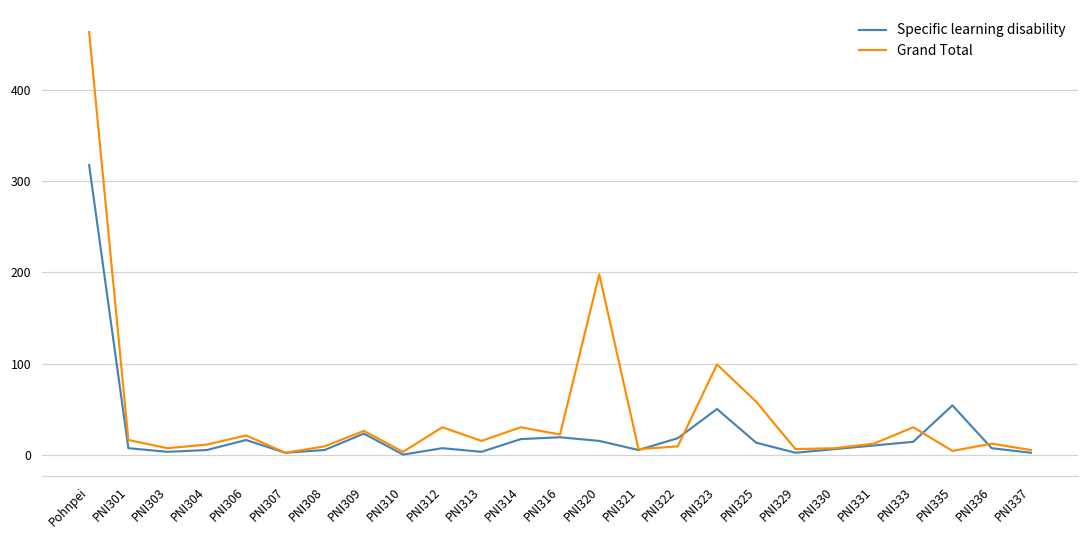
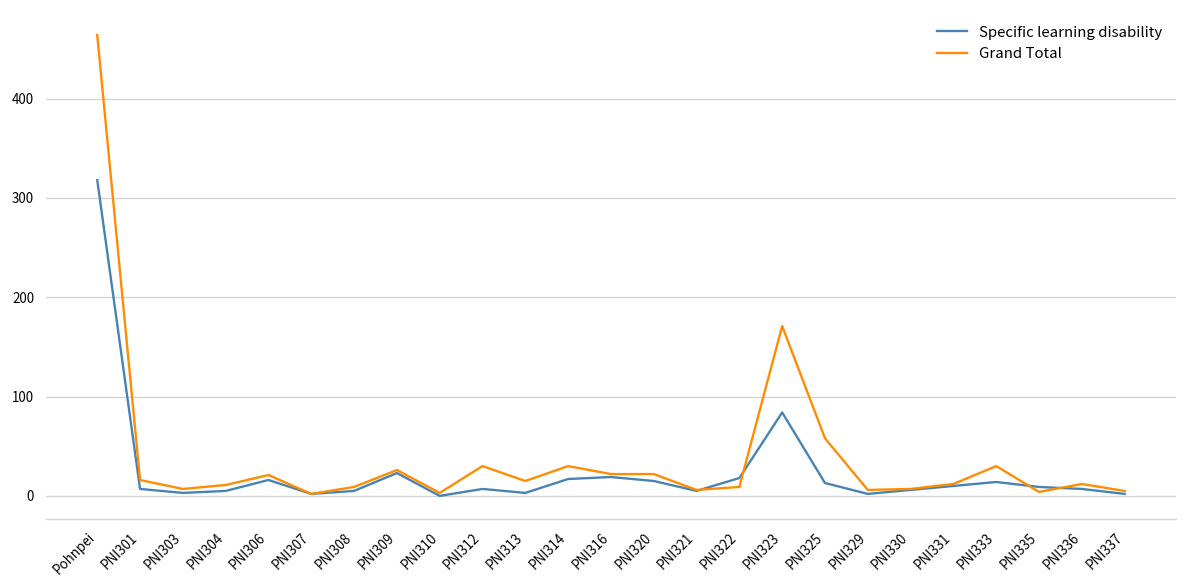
Grand Total, PNI320: 200 -> 20
Specific learning disability, PNI323: 50 -> 80
Grand Total, PNI323: 100 -> 170
Specific learning disability, PNI335: 50 -> 10
